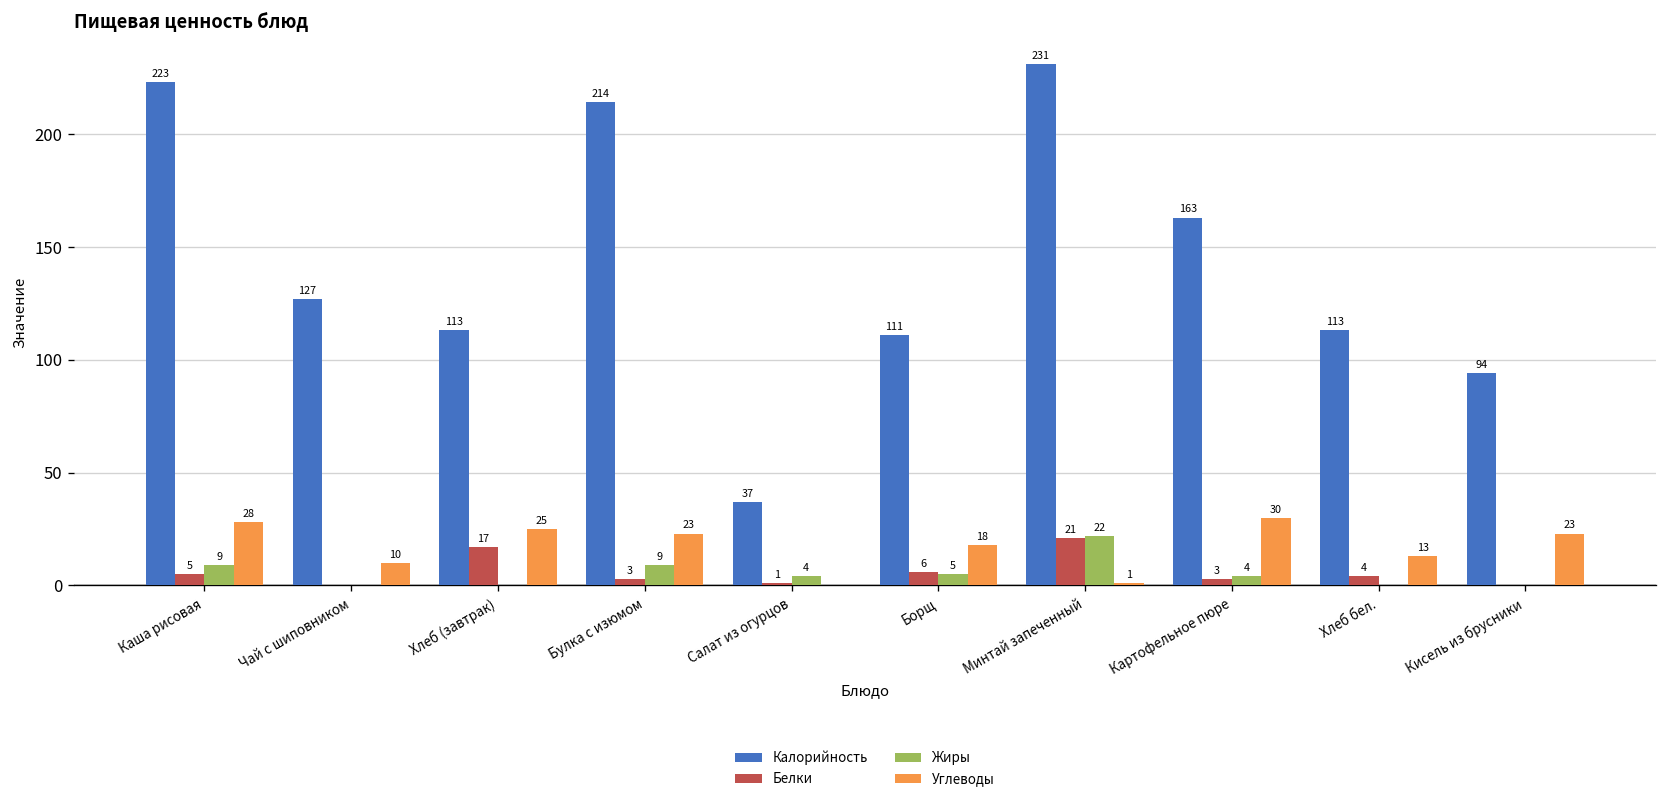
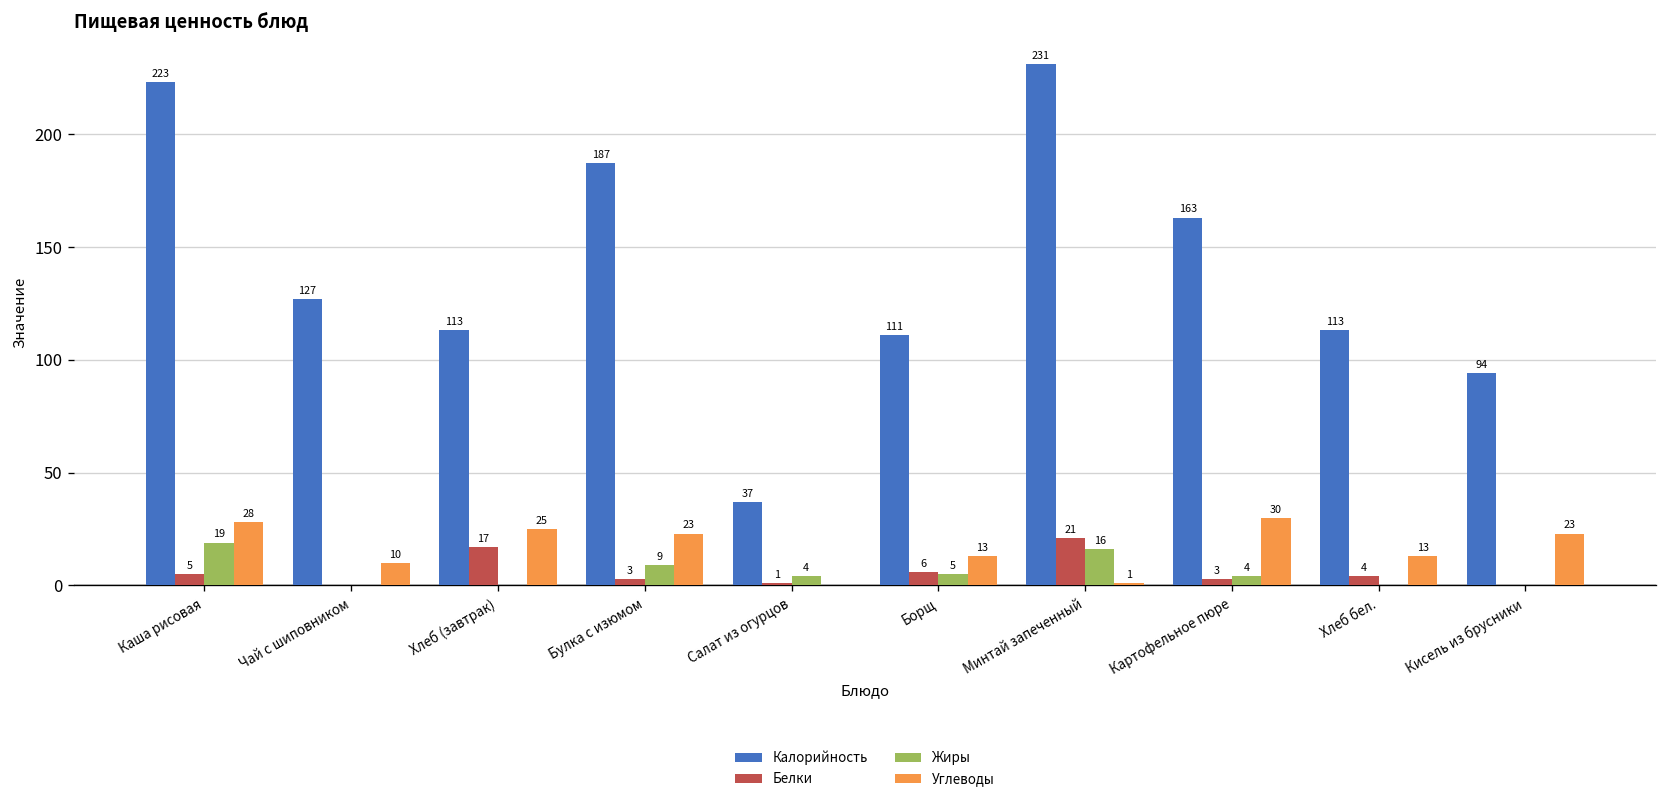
Жиры, Каша рисовая: 9 -> 19
Калорийность, Булка с изюмом: 214 -> 187
Углеводы, Борщ: 18 -> 13
Жиры, Минтай запеченный: 22 -> 16
